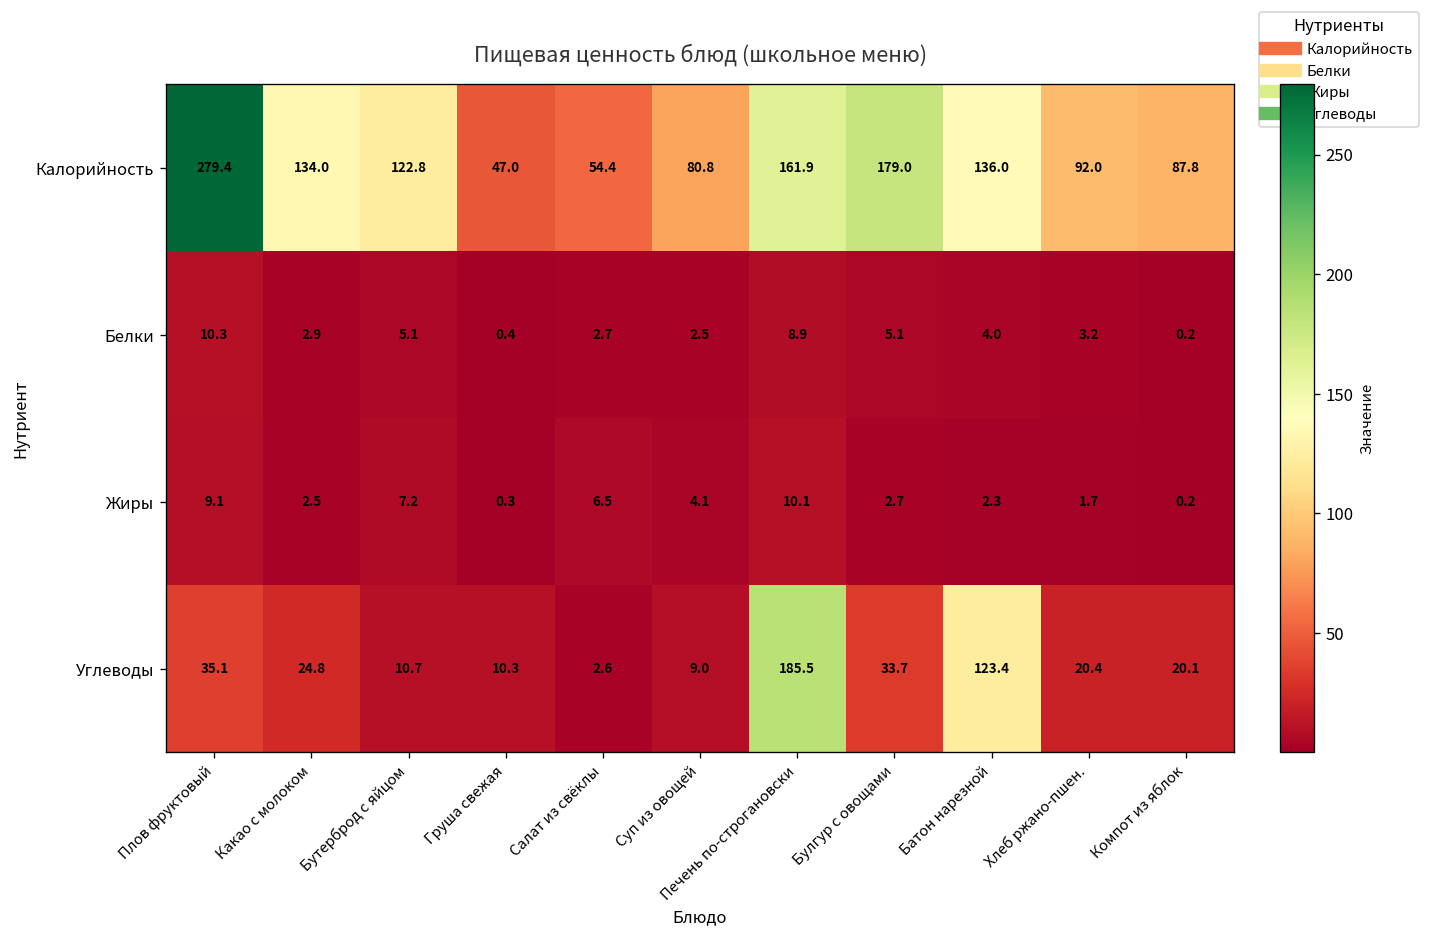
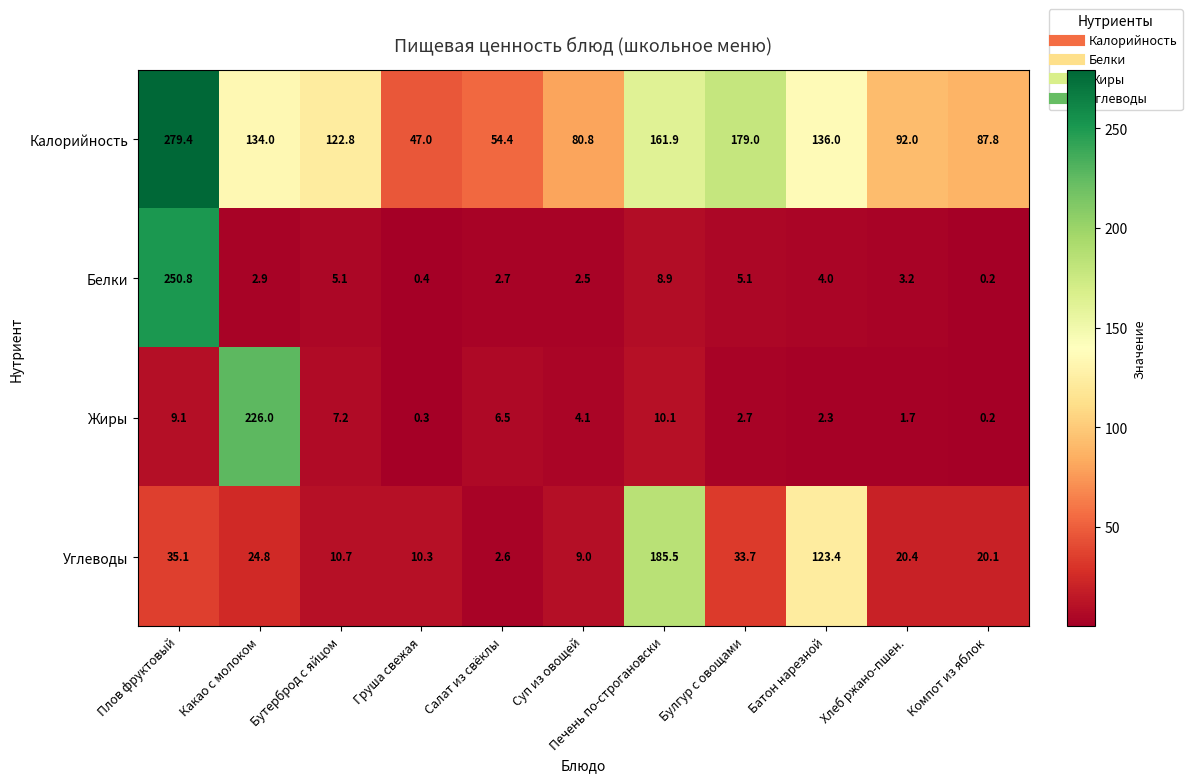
Белки, Плов фруктовый: 10.3 -> 250.8
Жиры, Какао с молоком: 2.5 -> 226.0
